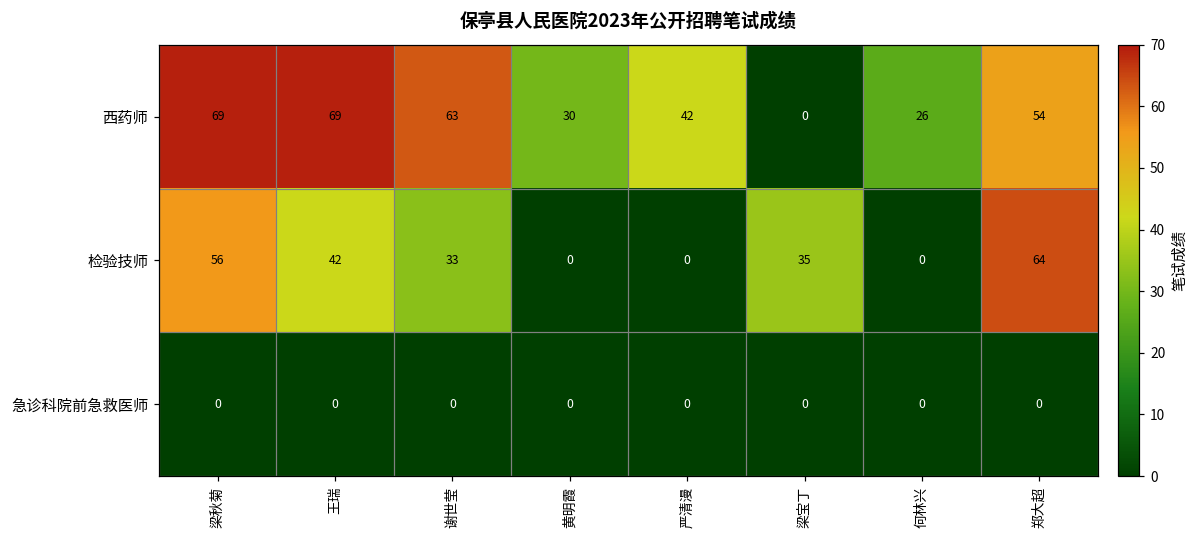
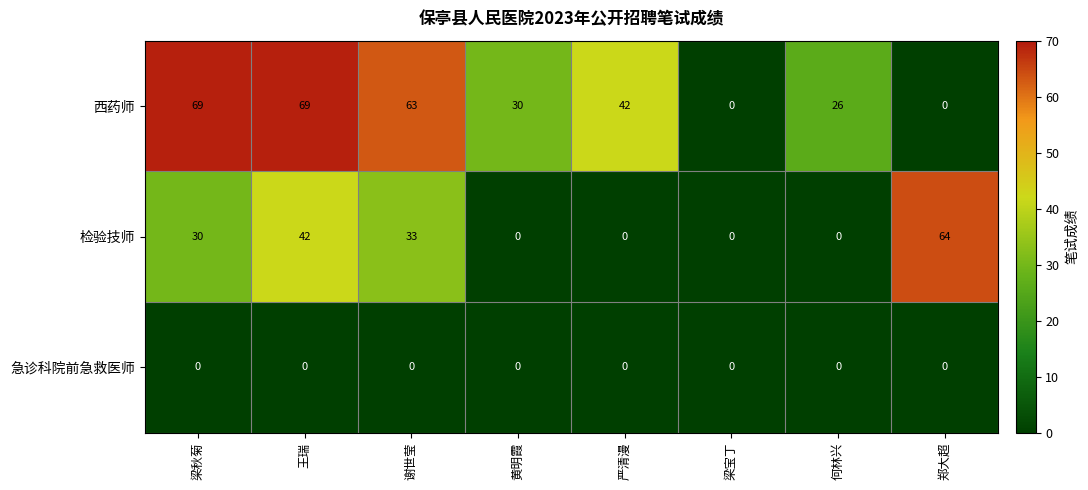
西药师, 郑大超: 54 -> 0
检验技师, 梁秋菊: 56 -> 30
检验技师, 梁宝丁: 35 -> 0
